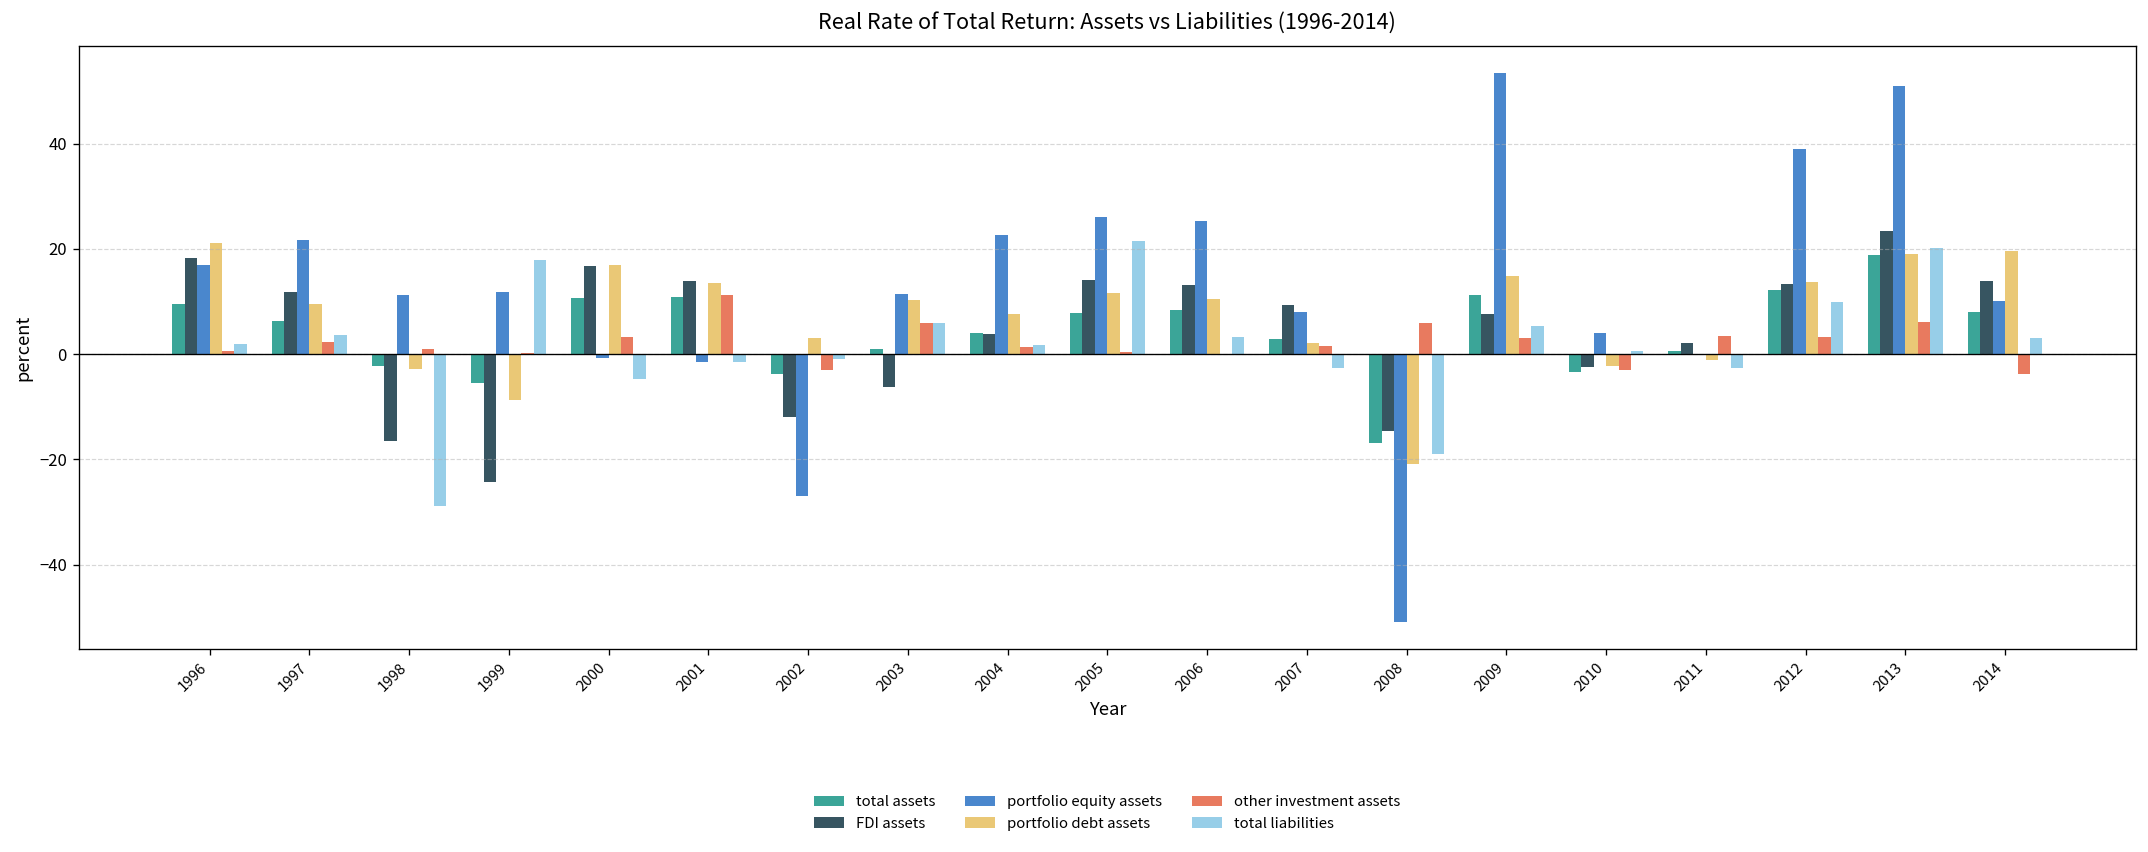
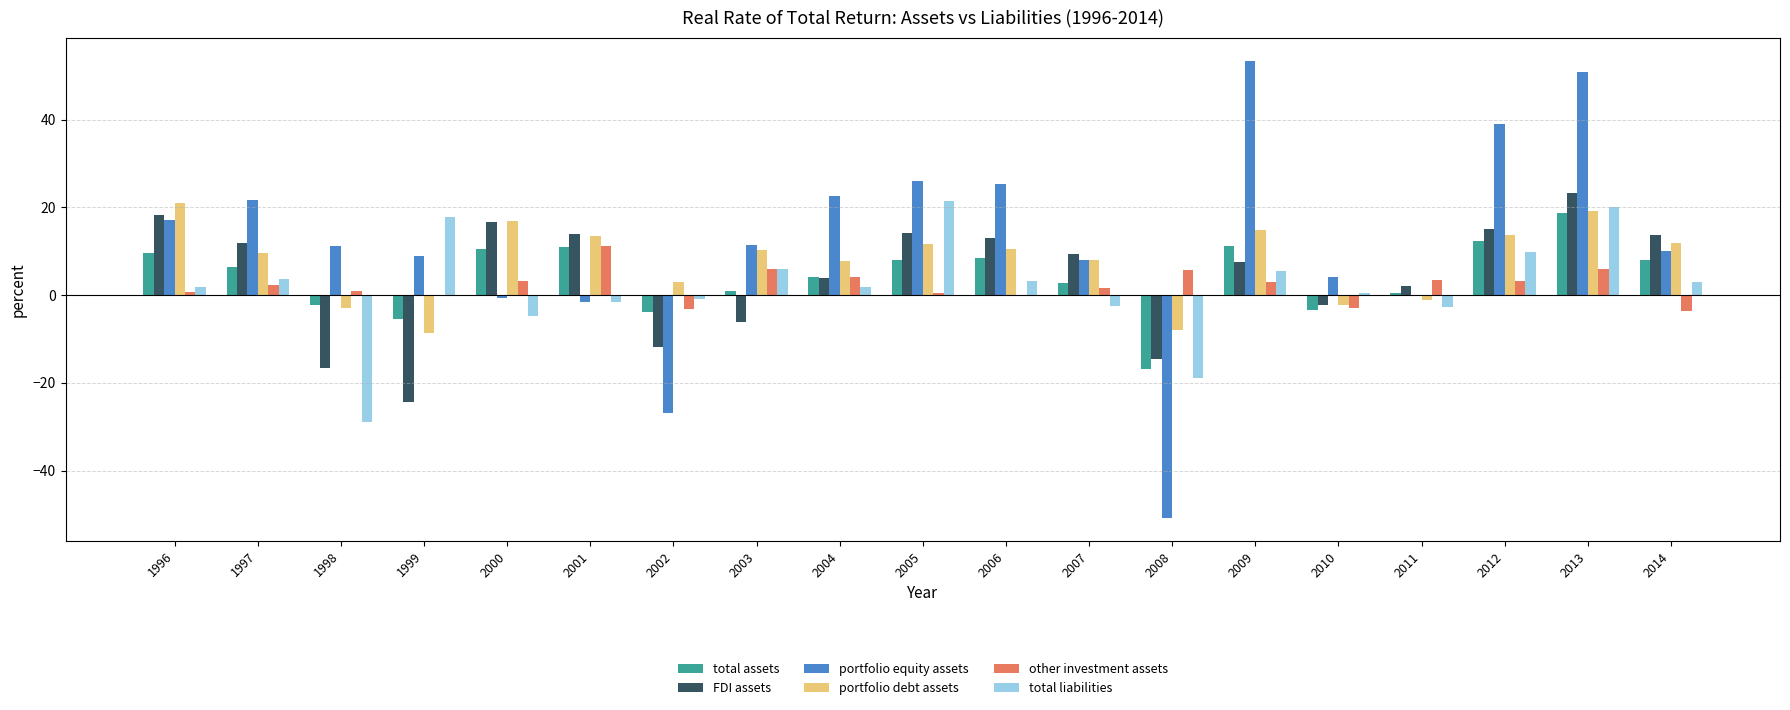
portfolio equity assets, 1999: 12 -> 9
other investment assets, 2004: 1 -> 4
portfolio debt assets, 2007: 2 -> 8
portfolio debt assets, 2008: -21 -> -8
FDI assets, 2012: 13 -> 15
portfolio debt assets, 2014: 20 -> 12
